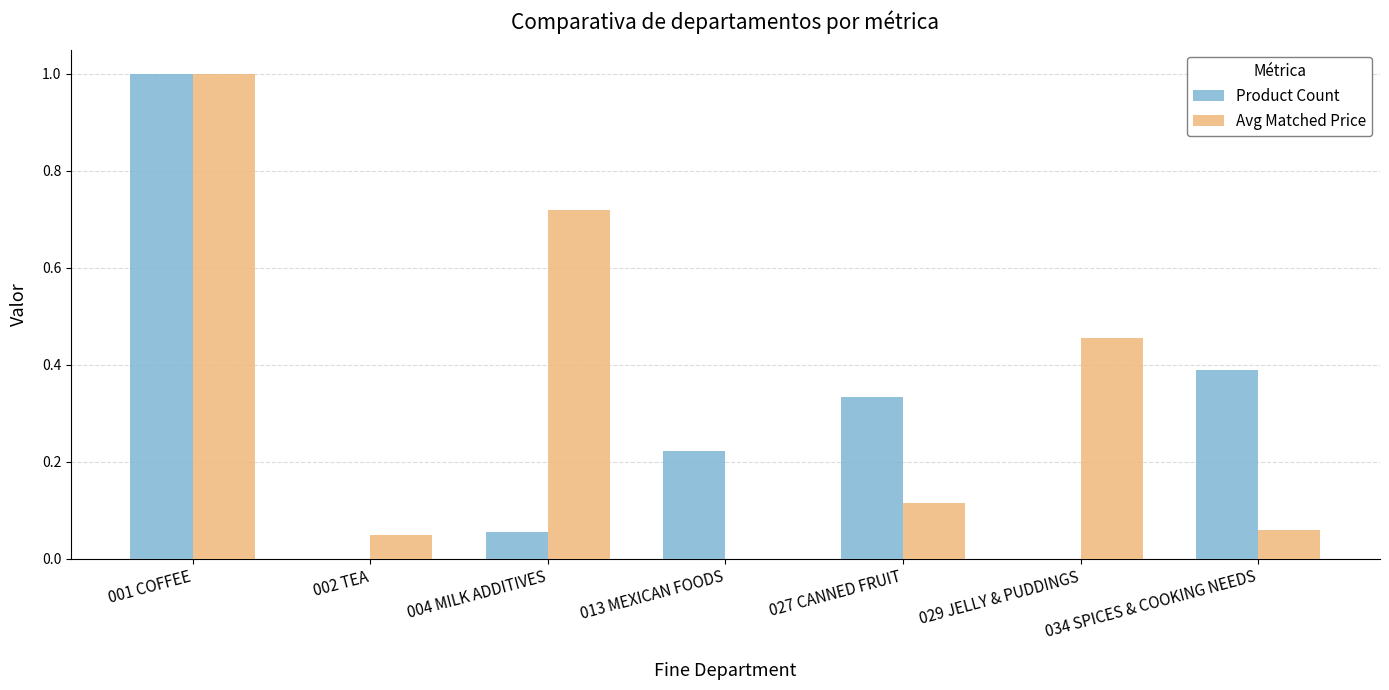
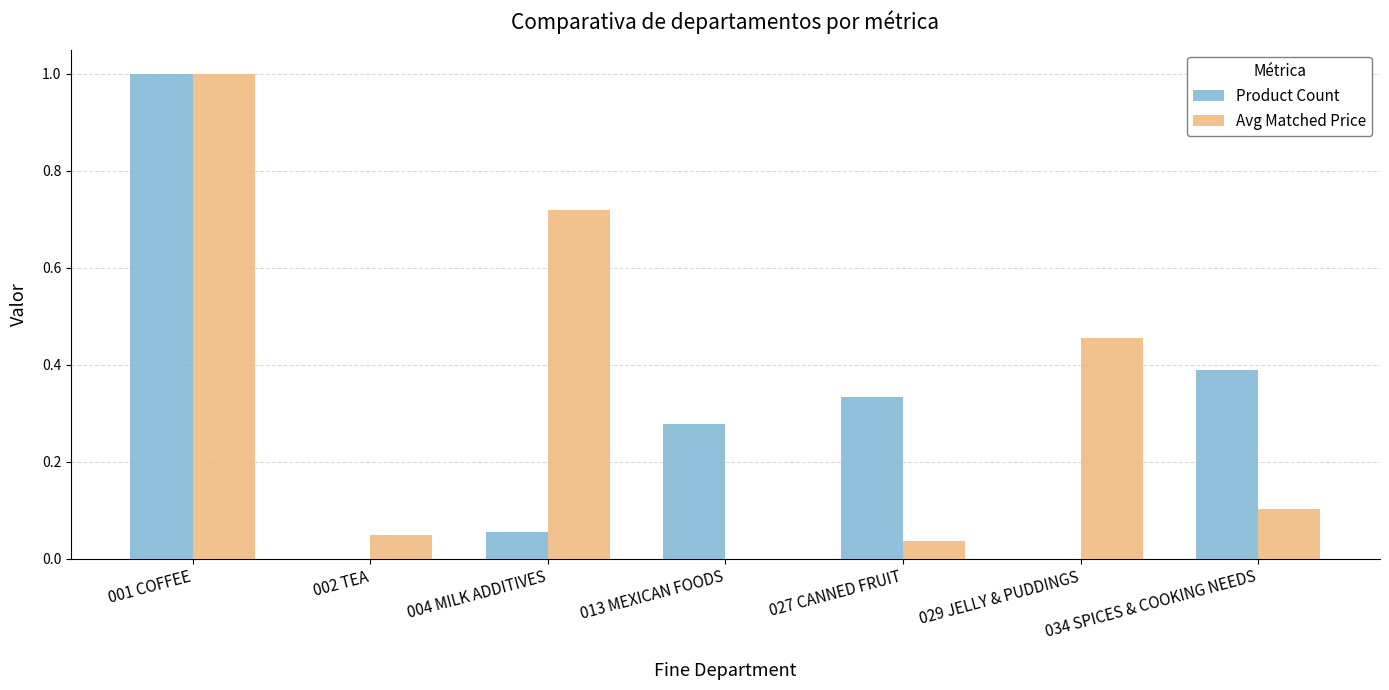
Product Count, 013 MEXICAN FOODS: 0.22 -> 0.28
Avg Matched Price, 027 CANNED FRUIT: 0.11 -> 0.04
Avg Matched Price, 034 SPICES & COOKING NEEDS: 0.06 -> 0.10
